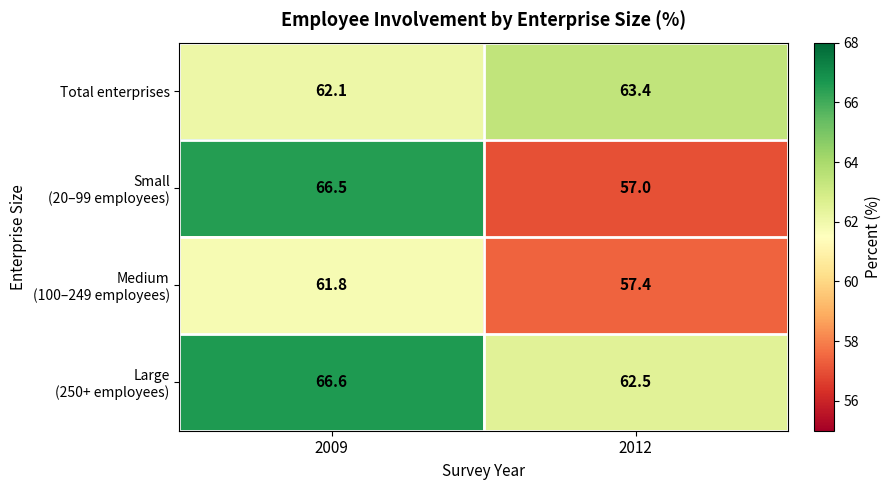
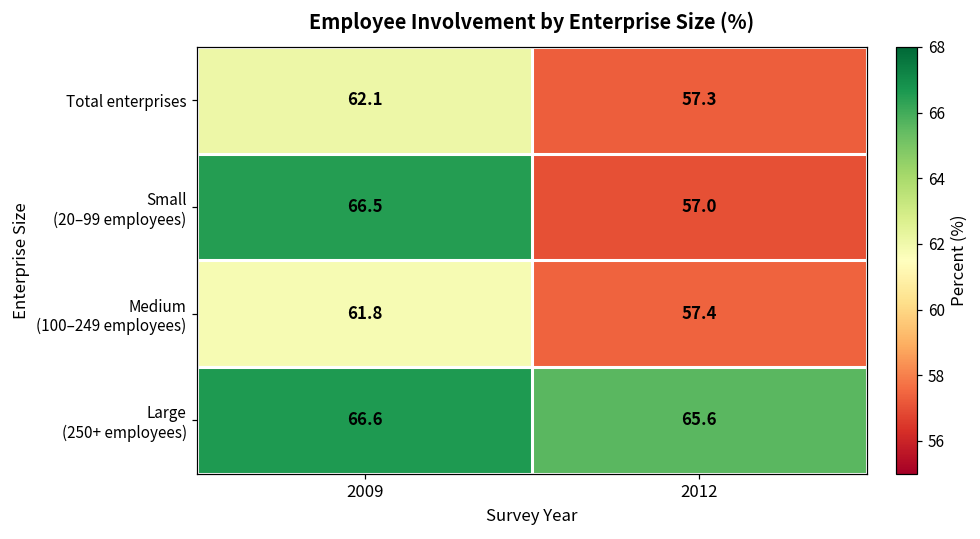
Total enterprises, 2012: 63.4 -> 57.3
Large (250+ employees), 2012: 62.5 -> 65.6
